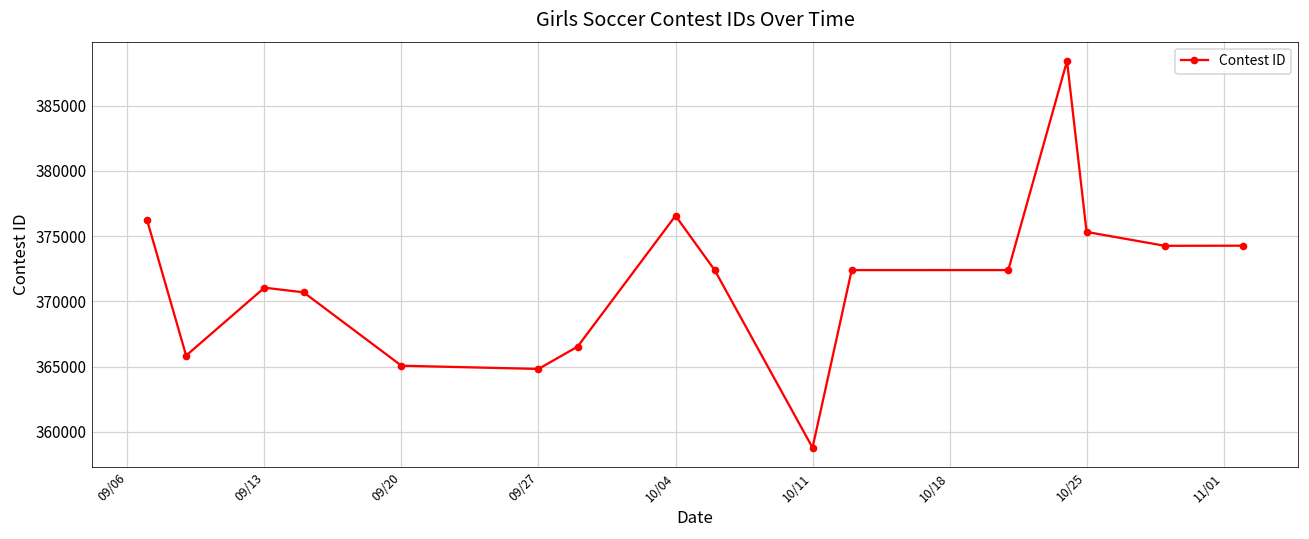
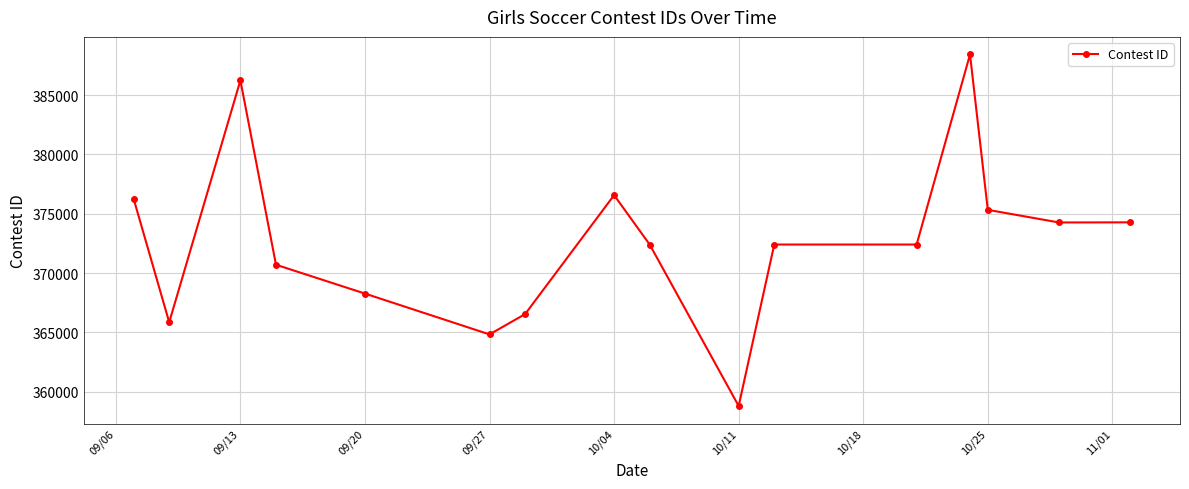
09/13: 371100 -> 386200
09/20: 365100 -> 368300
